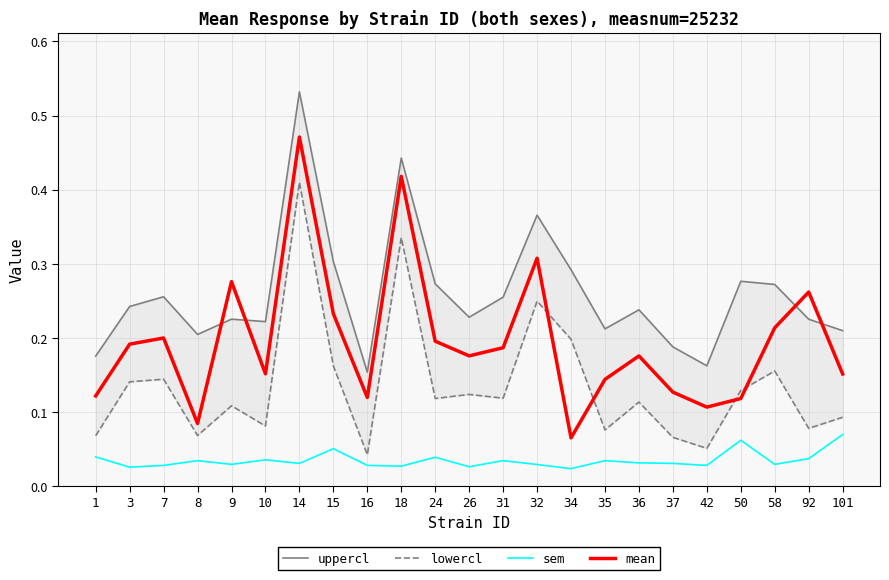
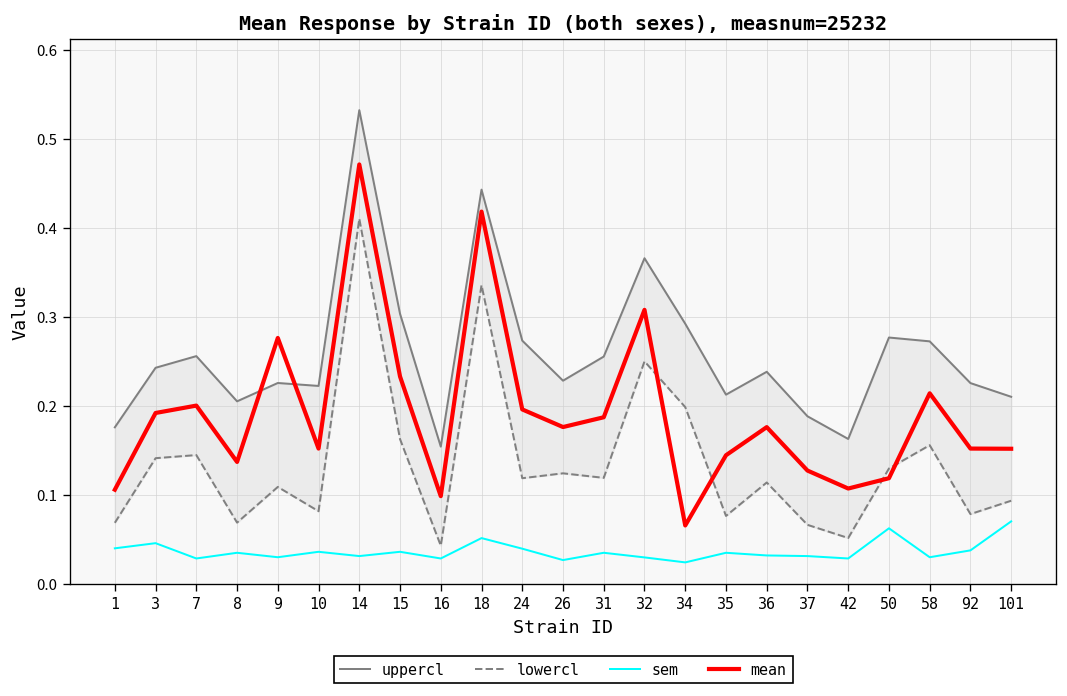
mean, 1: 0.12 -> 0.11
sem, 3: 0.03 -> 0.05
mean, 8: 0.08 -> 0.14
sem, 15: 0.05 -> 0.04
mean, 16: 0.12 -> 0.10
sem, 18: 0.03 -> 0.05
mean, 92: 0.26 -> 0.15
